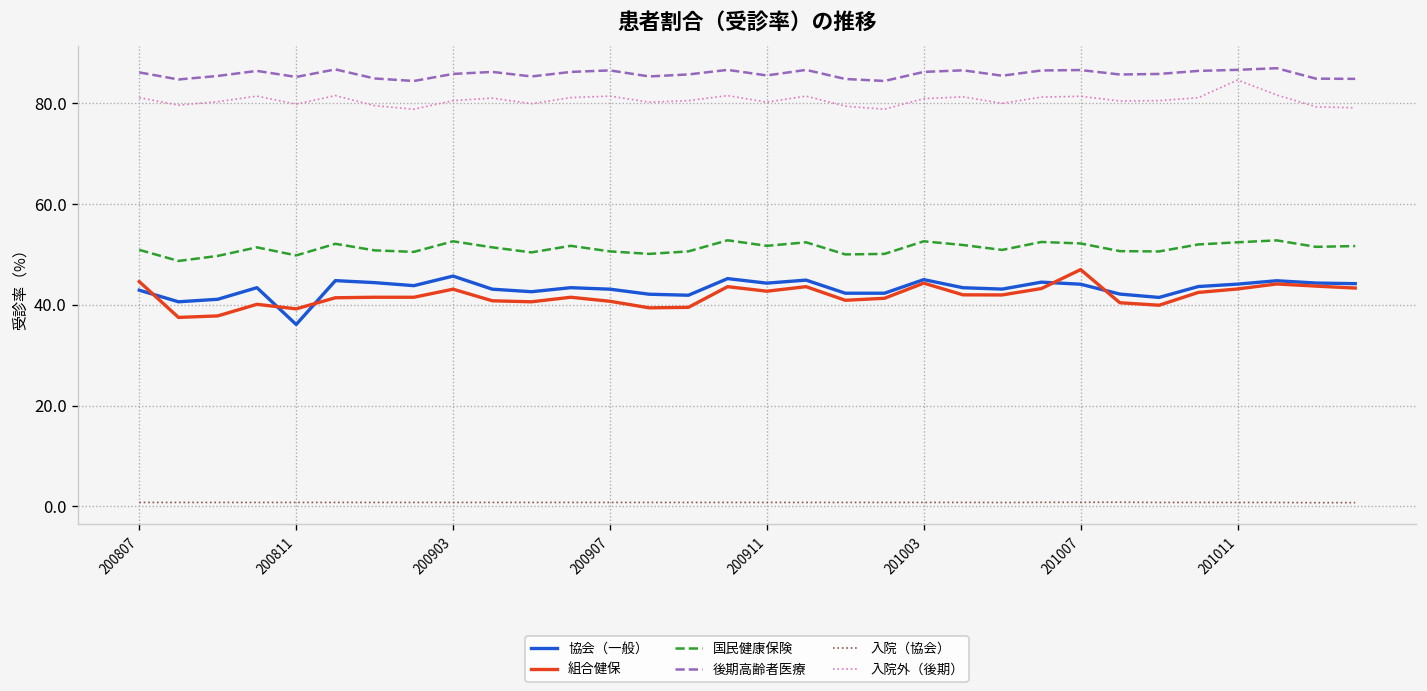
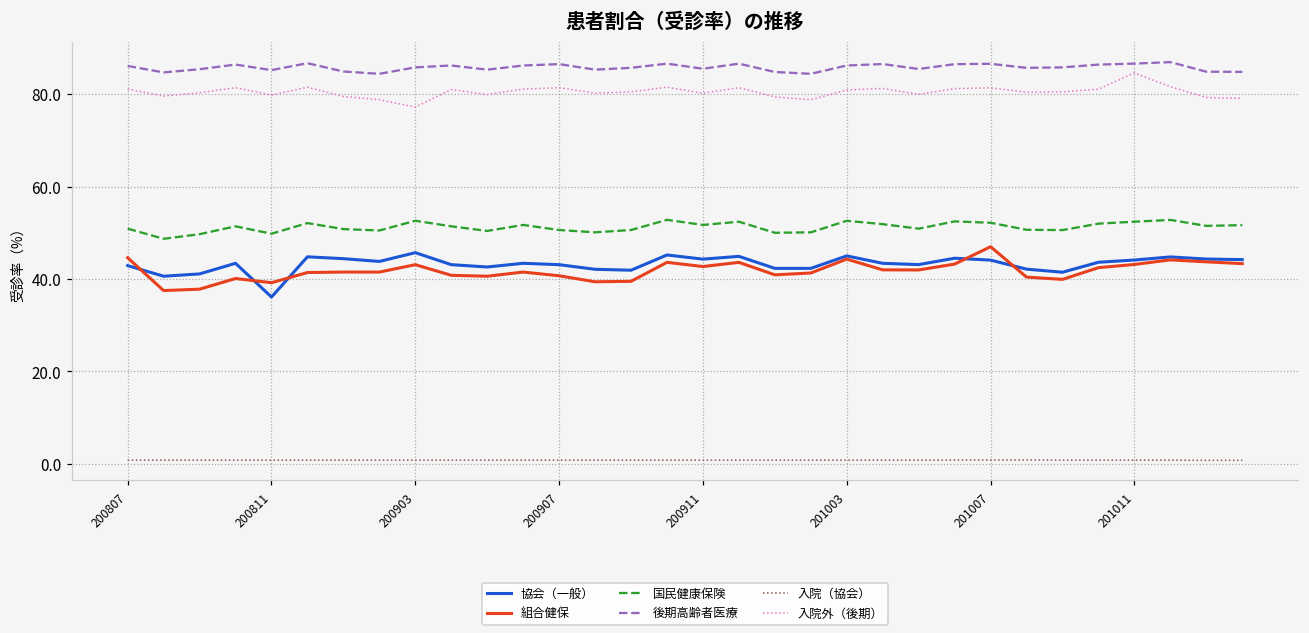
入院外（後期）, 200903: 81 -> 77
